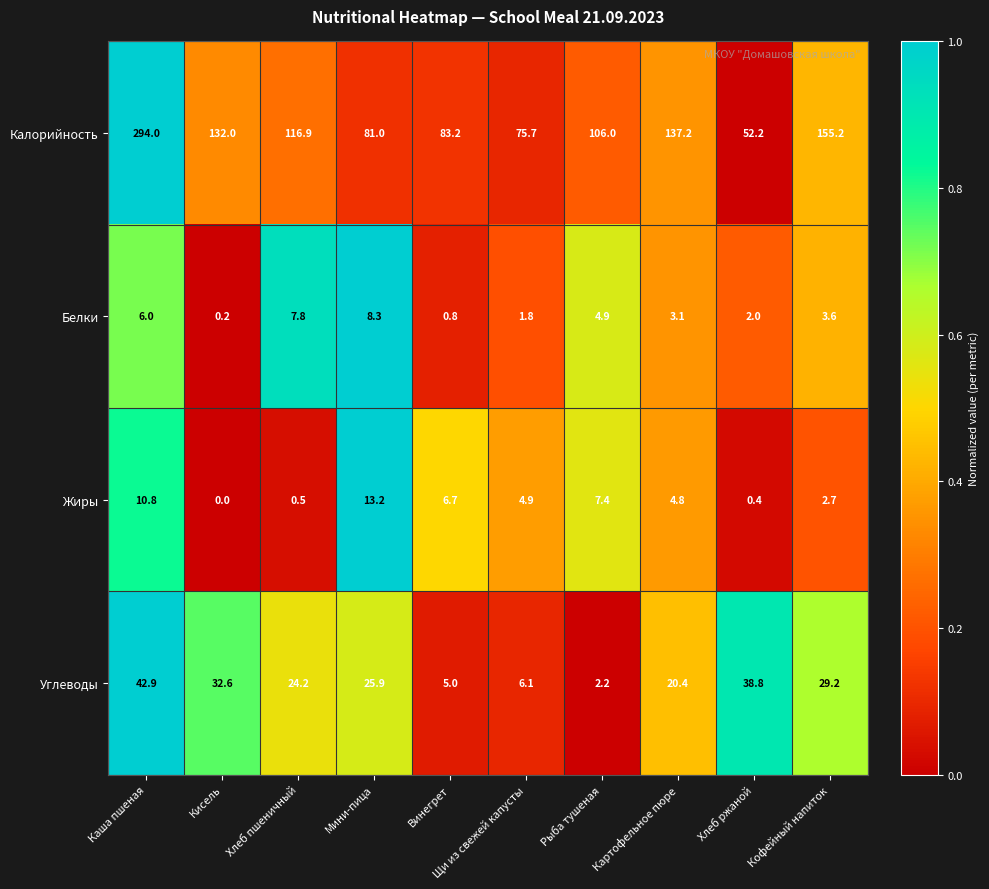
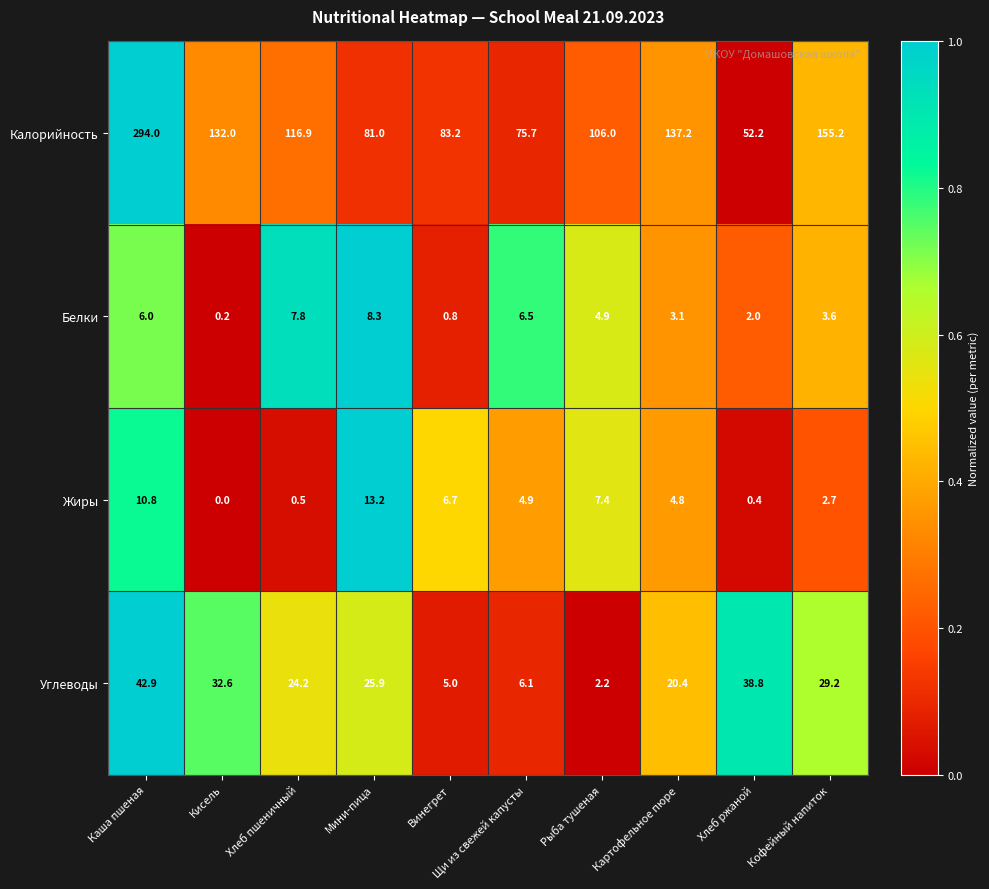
Белки, Щи из свежей капусты: 1.8 -> 6.5
